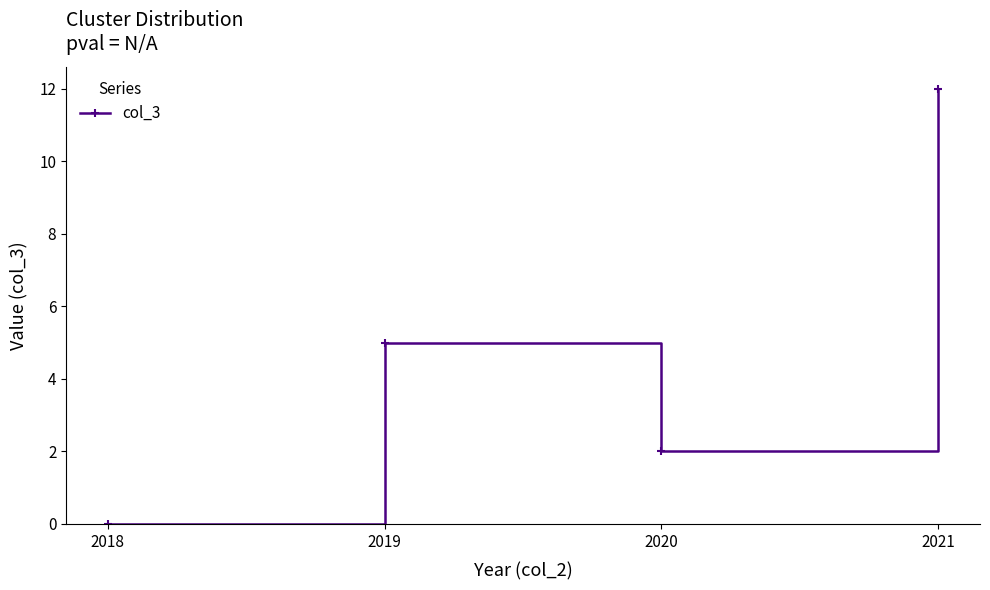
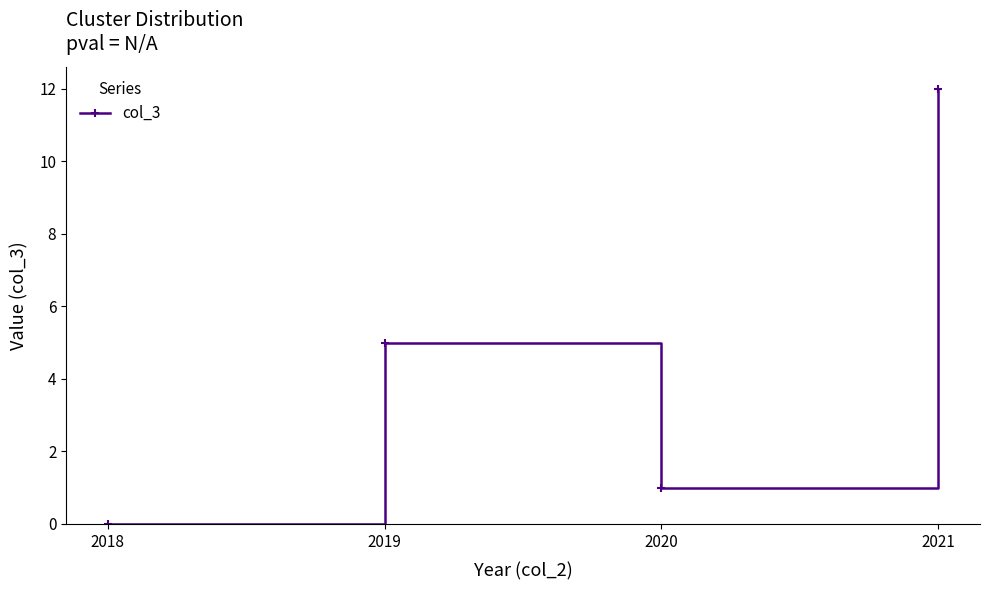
2020: 2 -> 1
